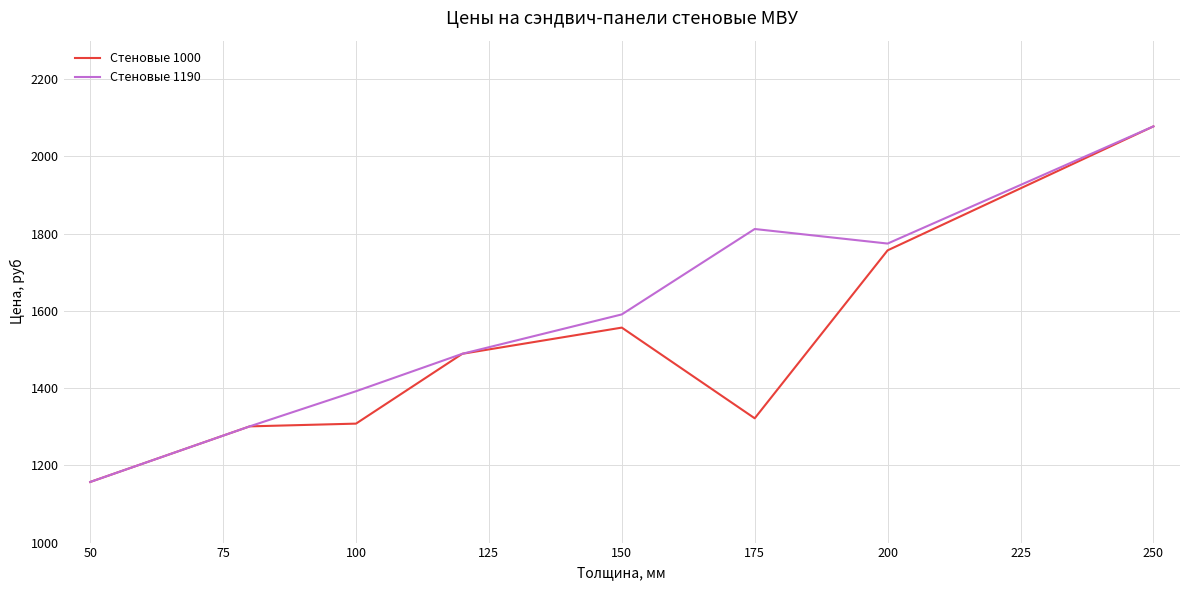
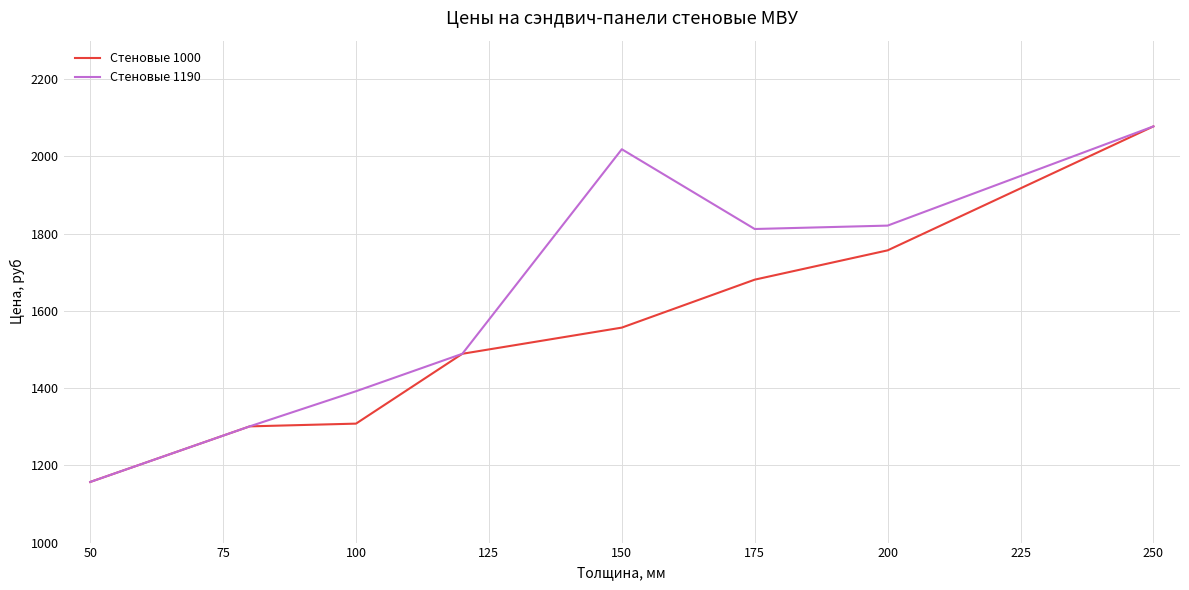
Стеновые 1190, 150: 1590 -> 2020
Стеновые 1000, 175: 1320 -> 1680
Стеновые 1190, 200: 1770 -> 1820
